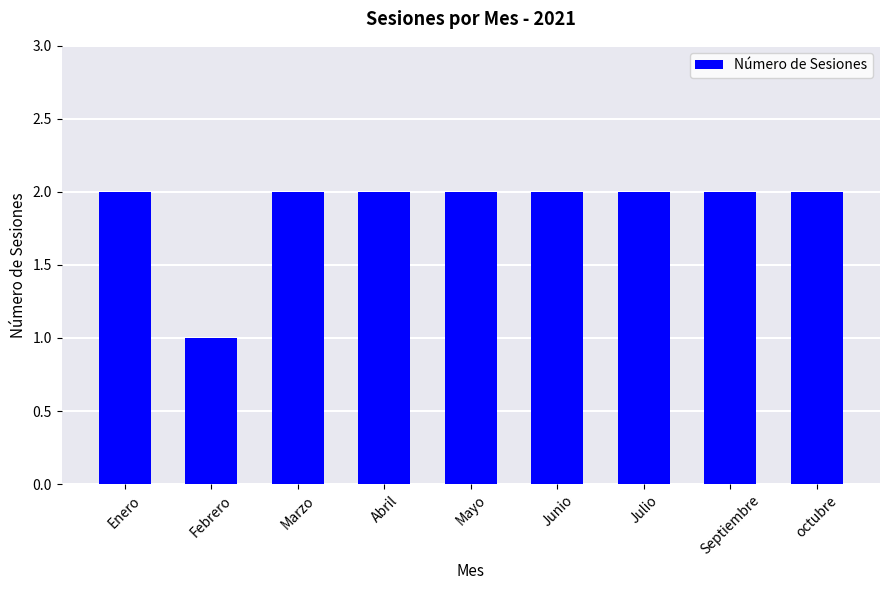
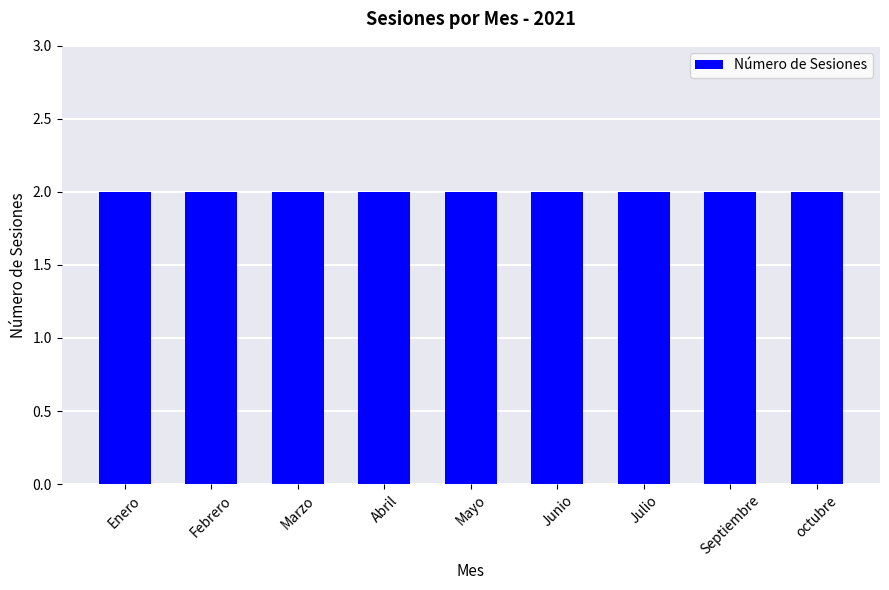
Febrero: 1 -> 2
